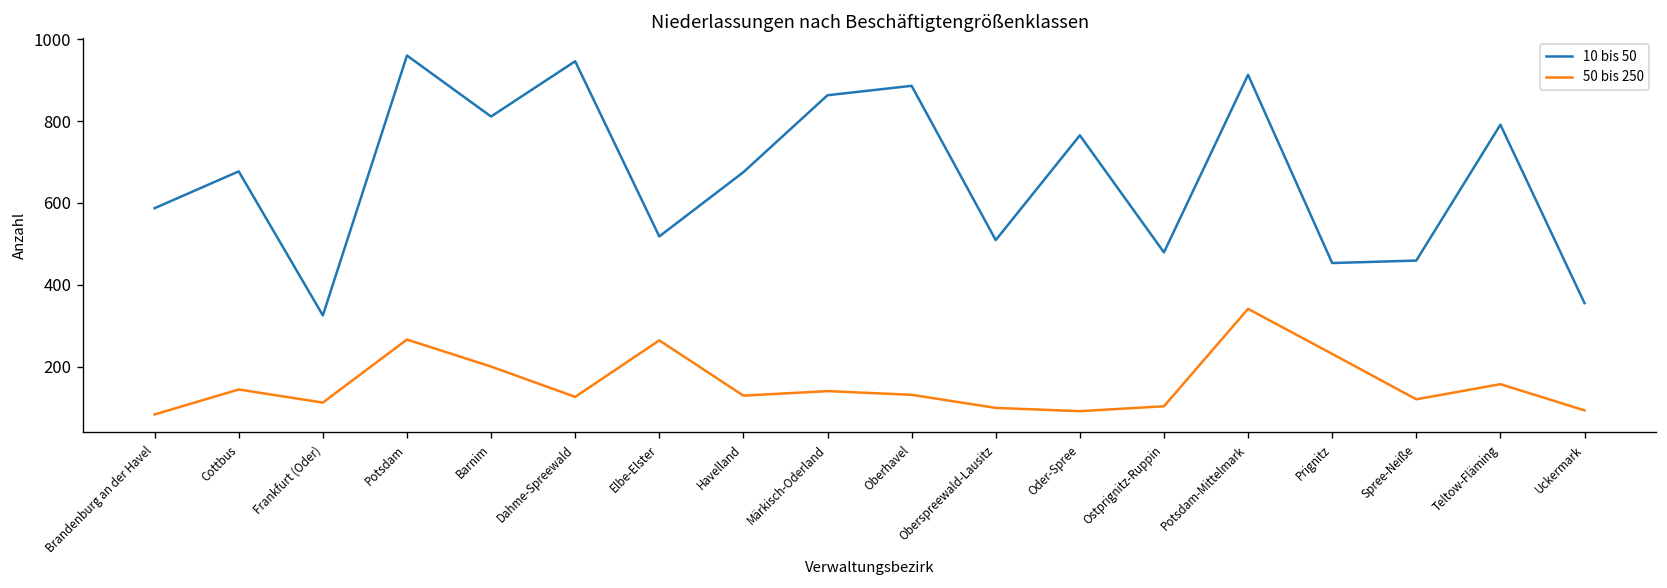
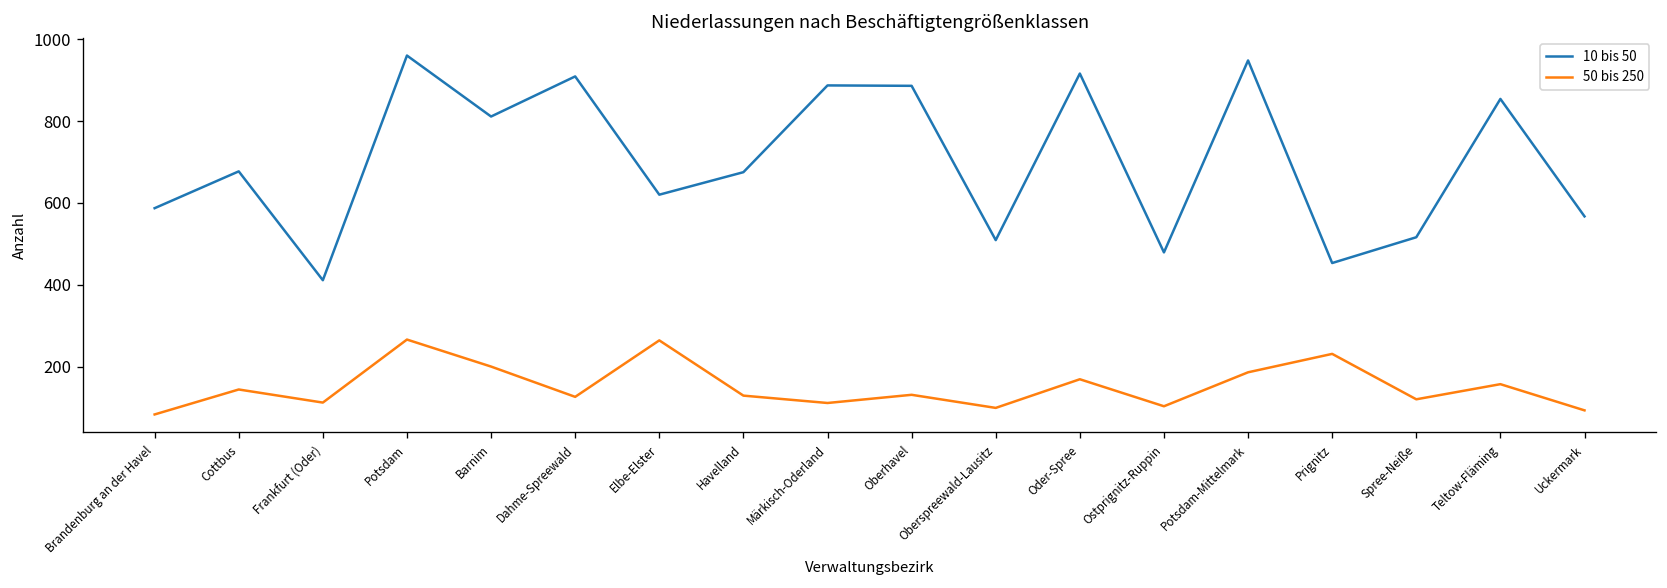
10 bis 50, Frankfurt (Oder): 330 -> 410
10 bis 50, Dahme-Spreewald: 950 -> 910
10 bis 50, Elbe-Elster: 520 -> 620
10 bis 50, Märkisch-Oderland: 860 -> 890
50 bis 250, Märkisch-Oderland: 140 -> 110
10 bis 50, Oder-Spree: 770 -> 920
50 bis 250, Oder-Spree: 90 -> 170
10 bis 50, Potsdam-Mittelmark: 910 -> 950
50 bis 250, Potsdam-Mittelmark: 340 -> 190
10 bis 50, Spree-Neiße: 460 -> 520
10 bis 50, Teltow-Fläming: 790 -> 850
10 bis 50, Uckermark: 360 -> 570
